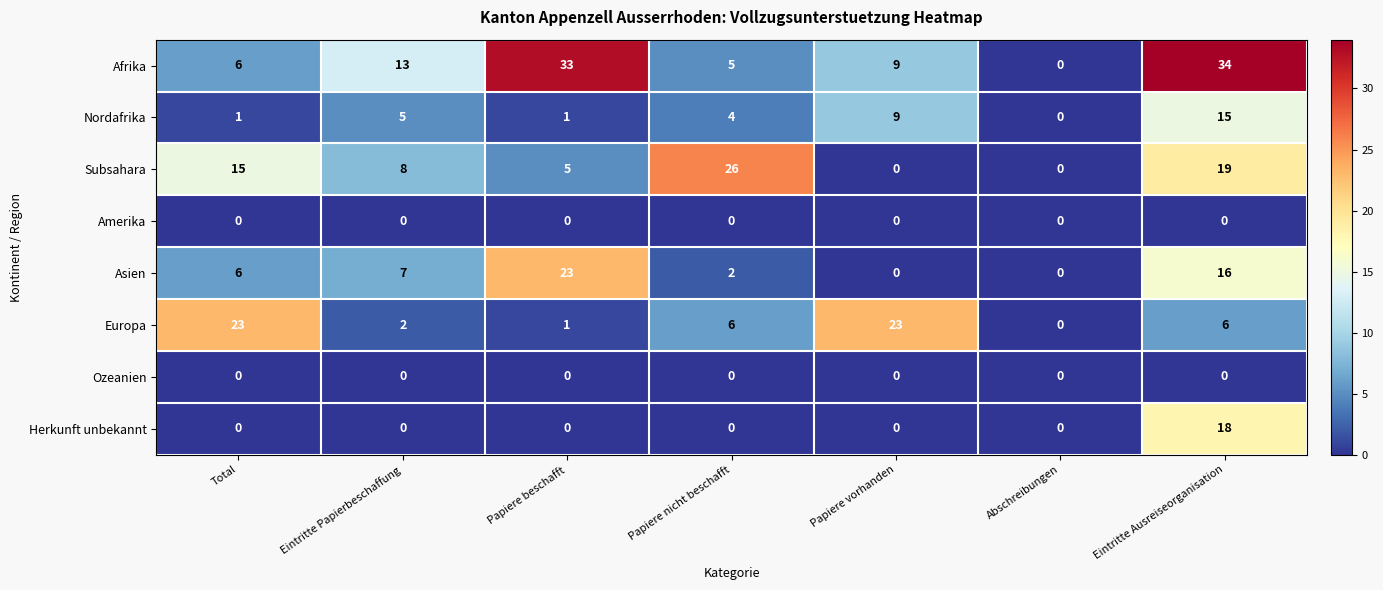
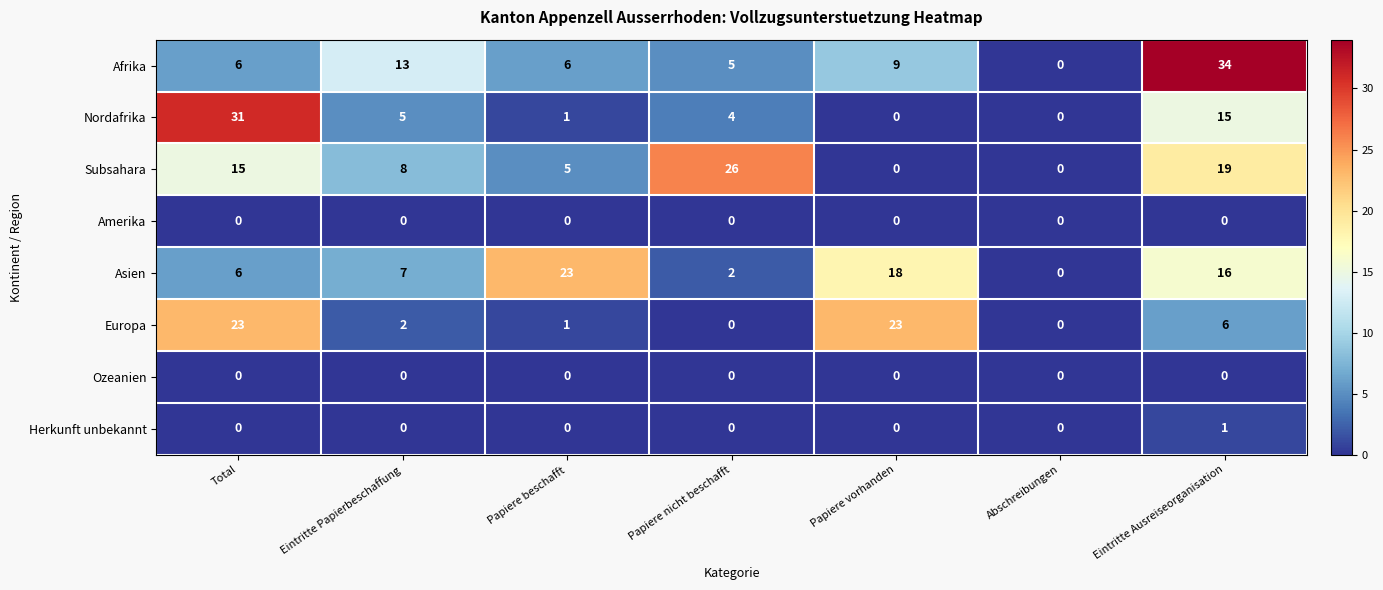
Afrika, Papiere beschafft: 33 -> 6
Nordafrika, Total: 1 -> 31
Nordafrika, Papiere vorhanden: 9 -> 0
Asien, Papiere vorhanden: 0 -> 18
Europa, Papiere nicht beschafft: 6 -> 0
Herkunft unbekannt, Eintritte Ausreiseorganisation: 18 -> 1
